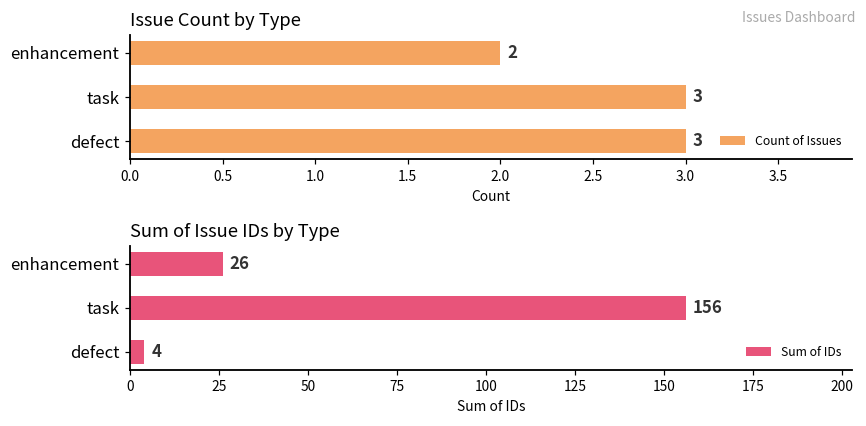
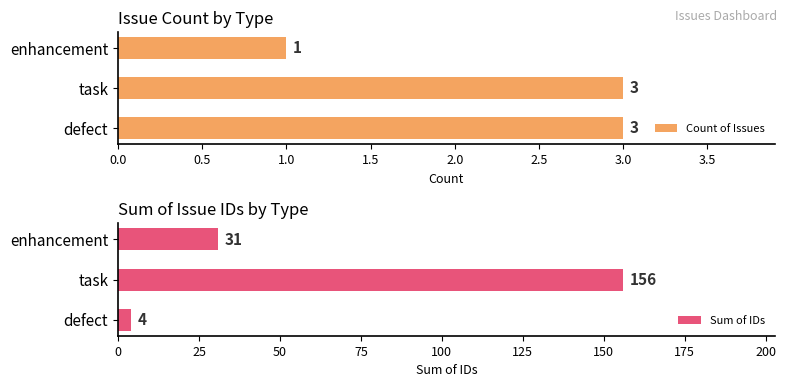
Issue Count by Type, enhancement: 2 -> 1
Sum of Issue IDs by Type, enhancement: 26 -> 31
